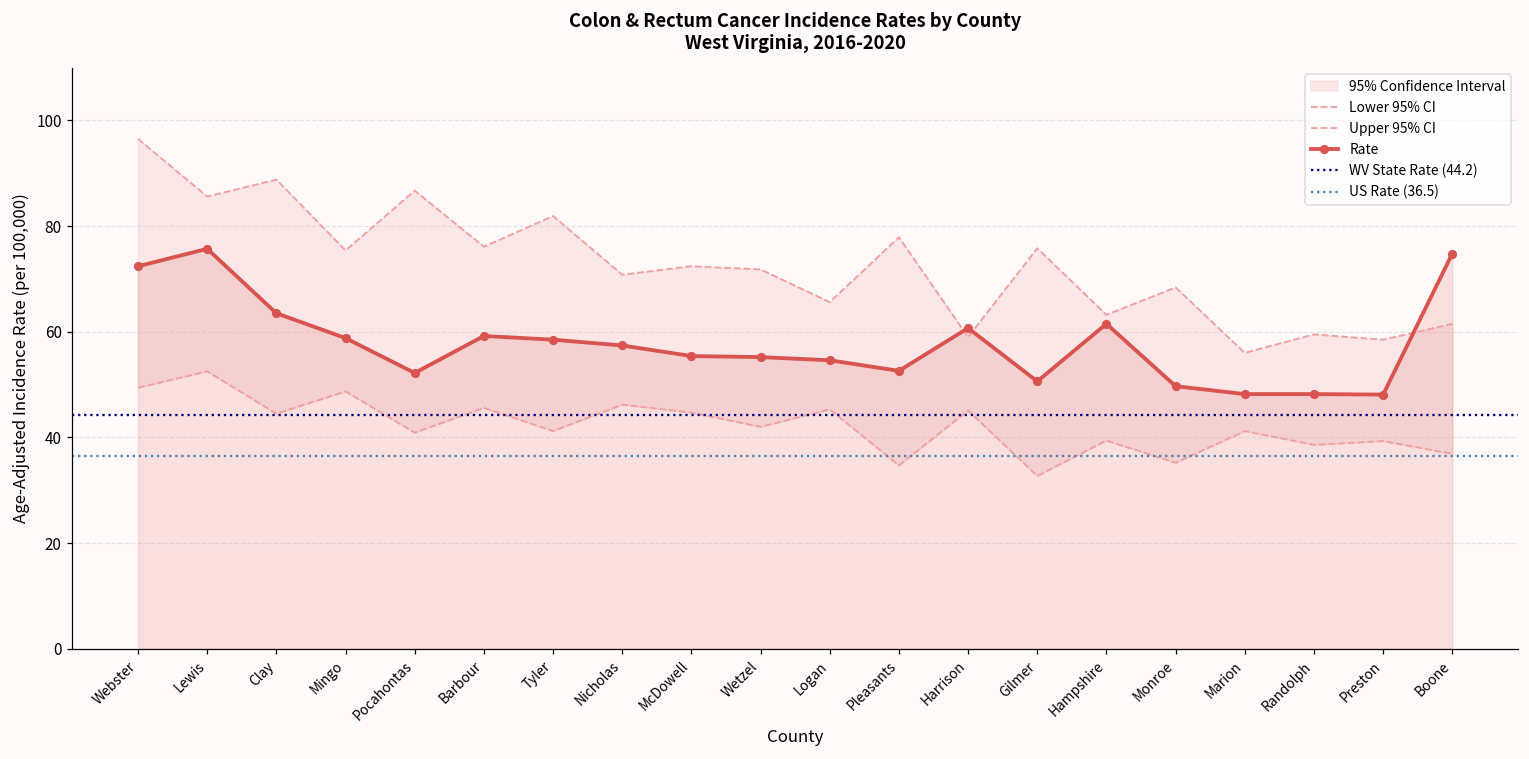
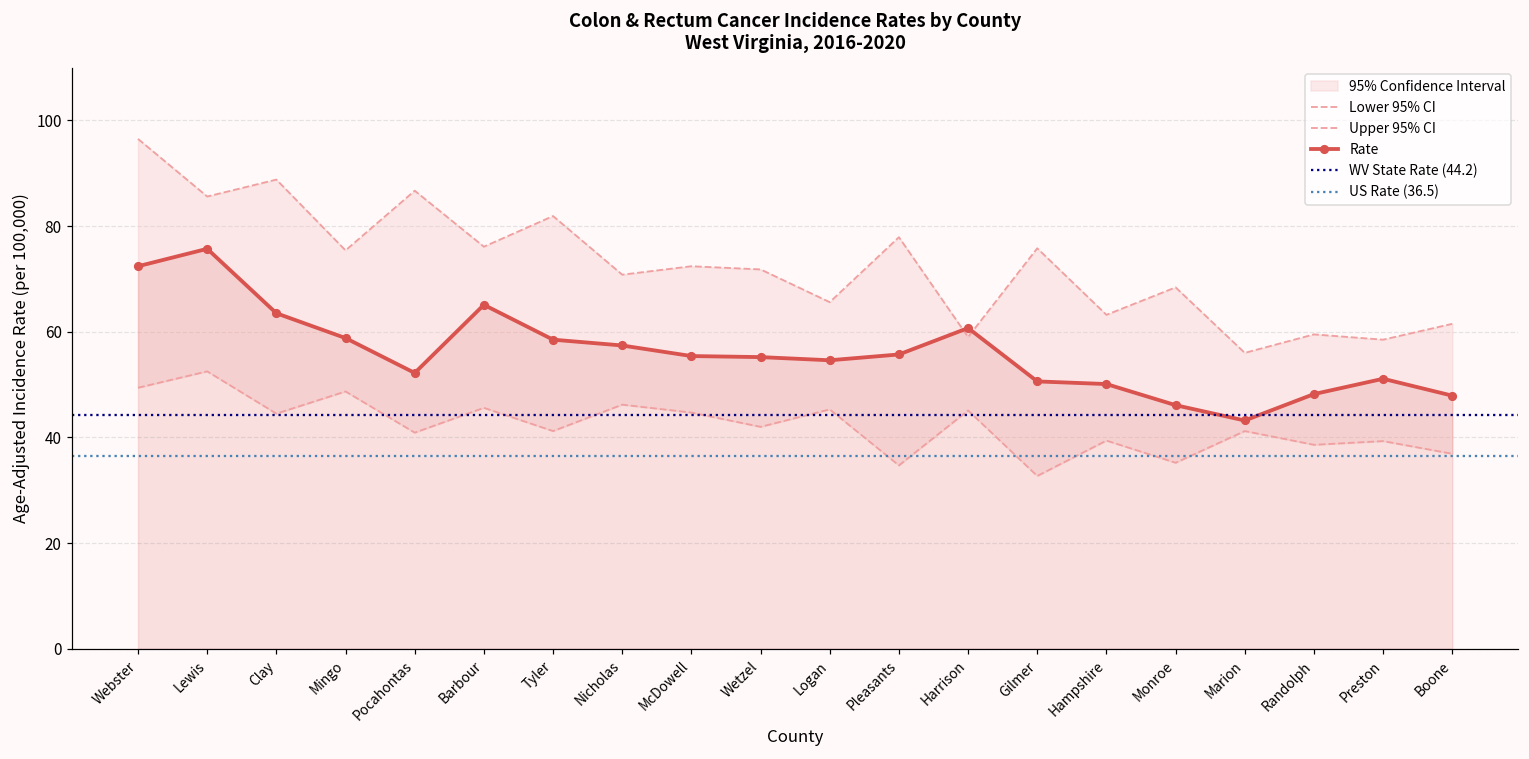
Rate, Barbour: 59 -> 65
Rate, Pleasants: 53 -> 56
Rate, Hampshire: 62 -> 50
Rate, Monroe: 50 -> 46
Rate, Marion: 48 -> 43
Rate, Preston: 48 -> 51
Rate, Boone: 75 -> 48
